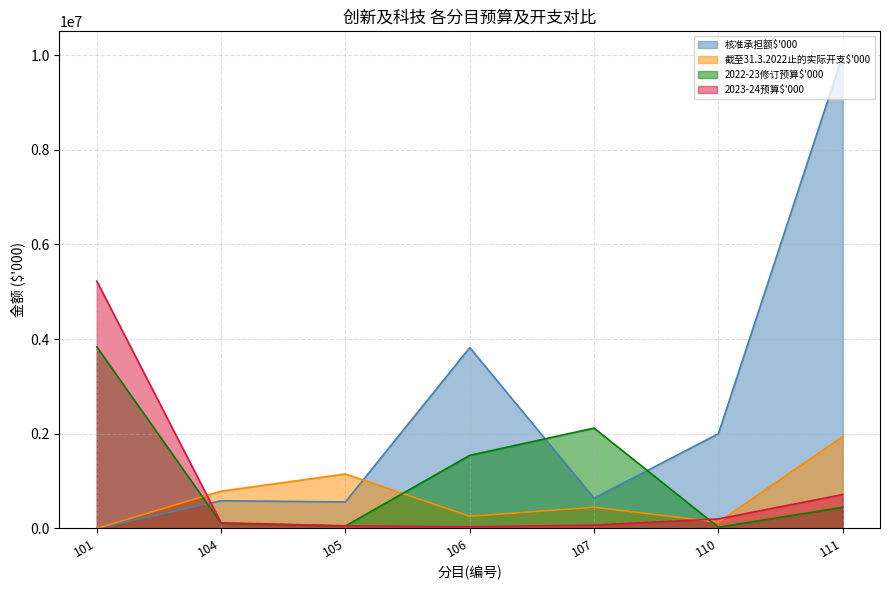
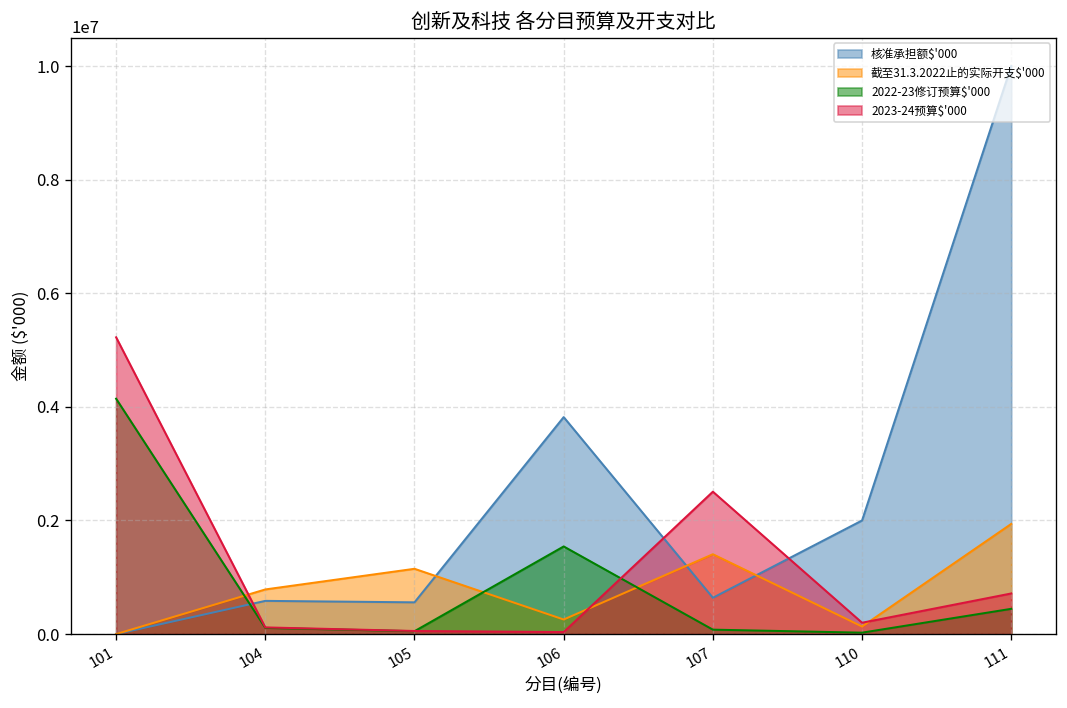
2022-23修订预算$'000, 101: 3800000 -> 4100000
截至31.3.2022止的实际开支$'000, 107: 400000 -> 1400000
2022-23修订预算$'000, 107: 2100000 -> 100000
2023-24预算$'000, 107: 100000 -> 2500000
